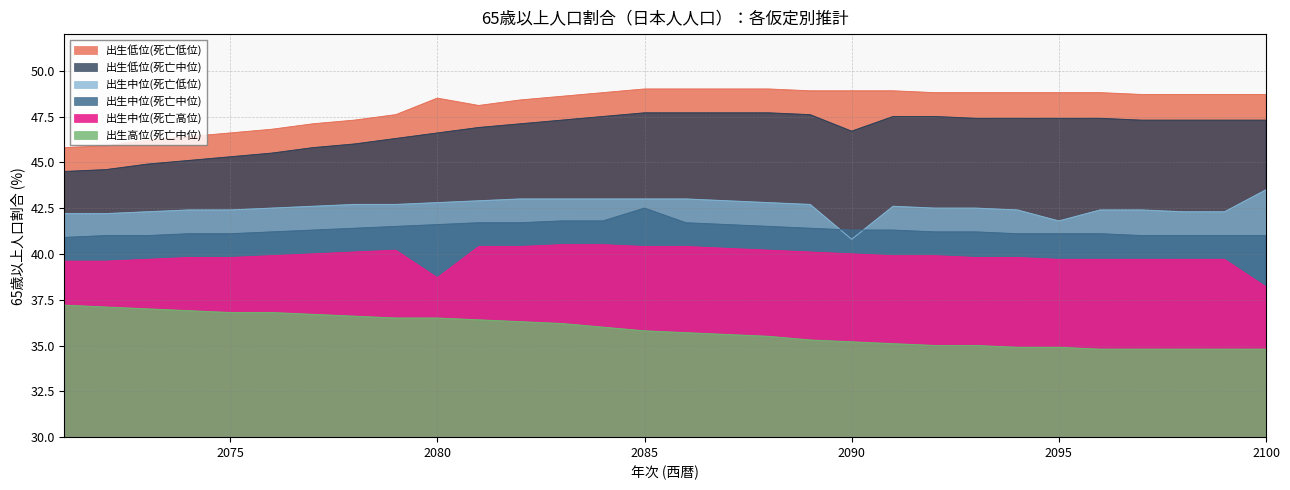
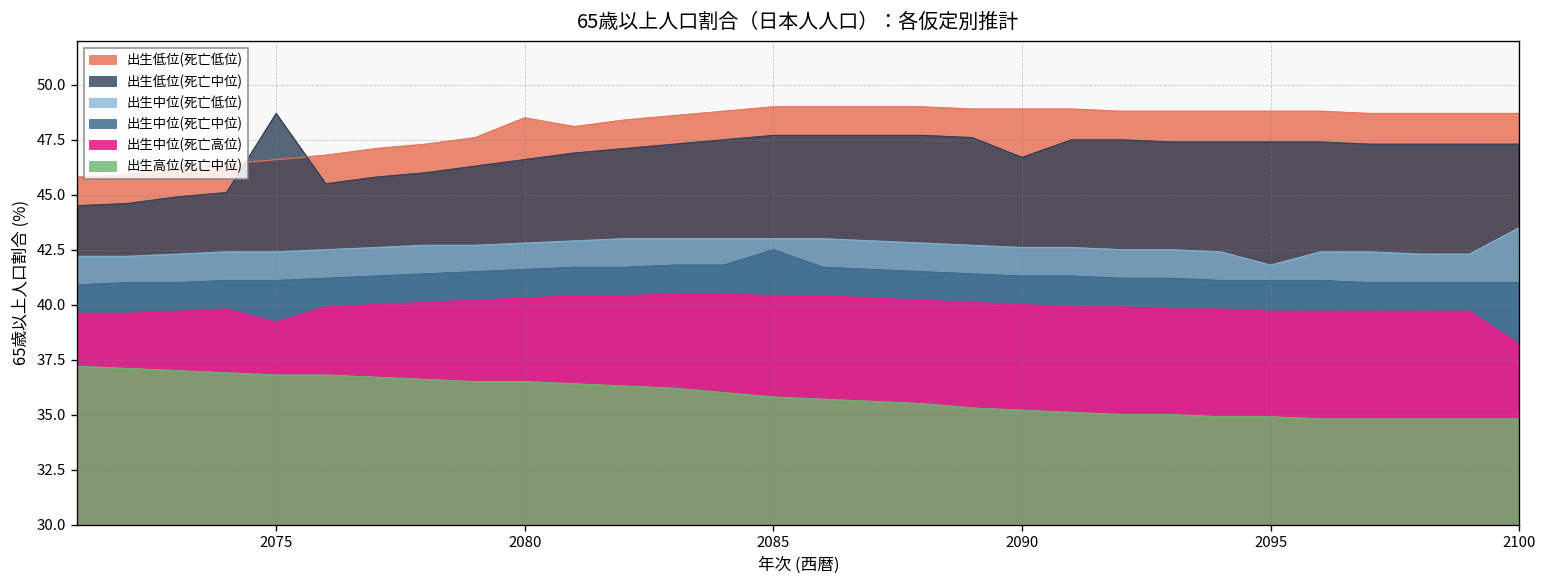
出生低位(死亡中位), 2075: 45.3 -> 48.7
出生中位(死亡高位), 2075: 39.8 -> 39.2
出生中位(死亡高位), 2080: 38.7 -> 40.3
出生中位(死亡低位), 2090: 40.8 -> 42.6
